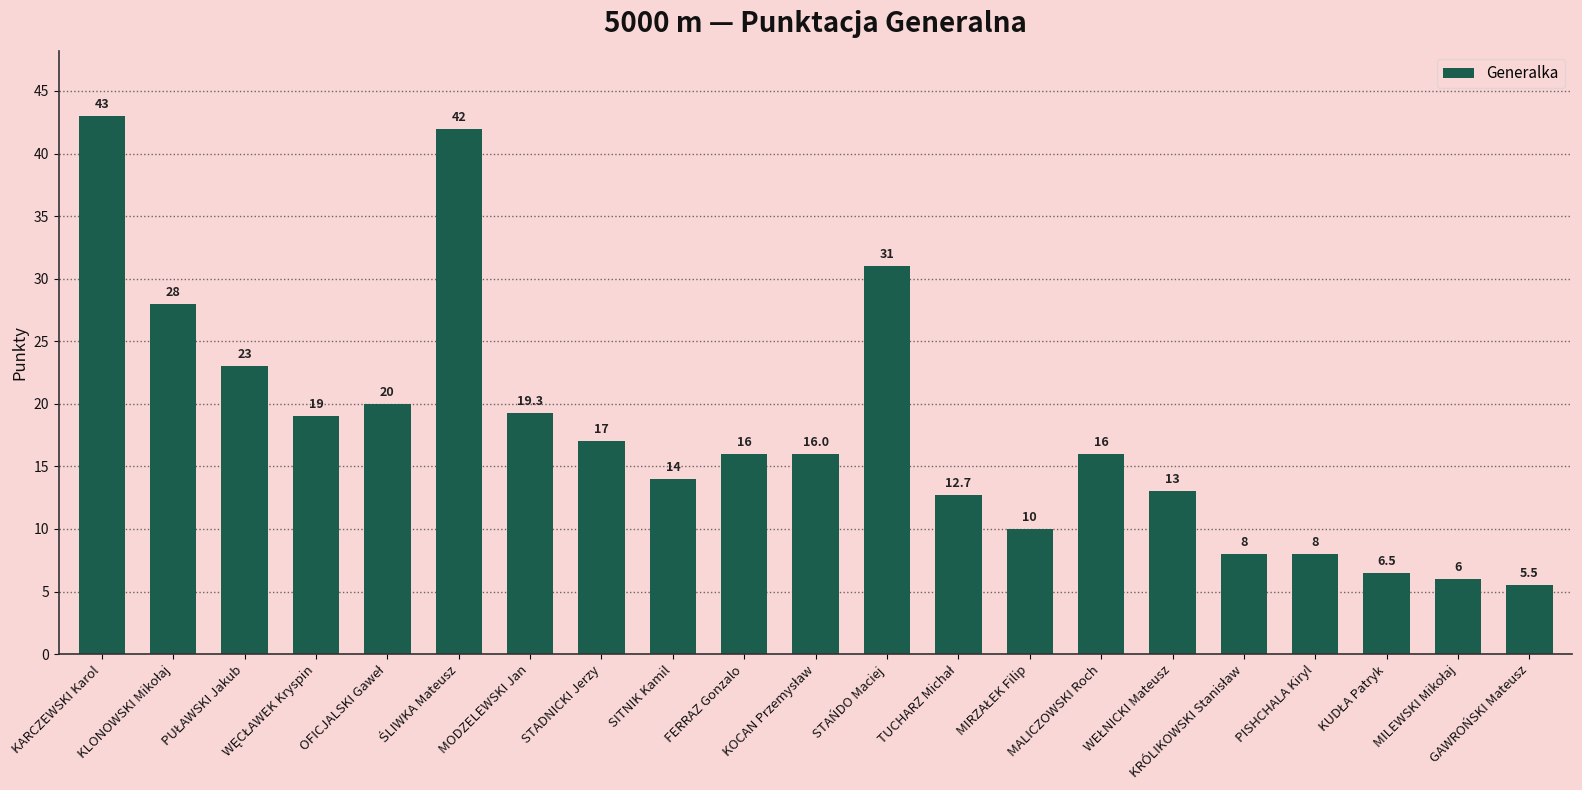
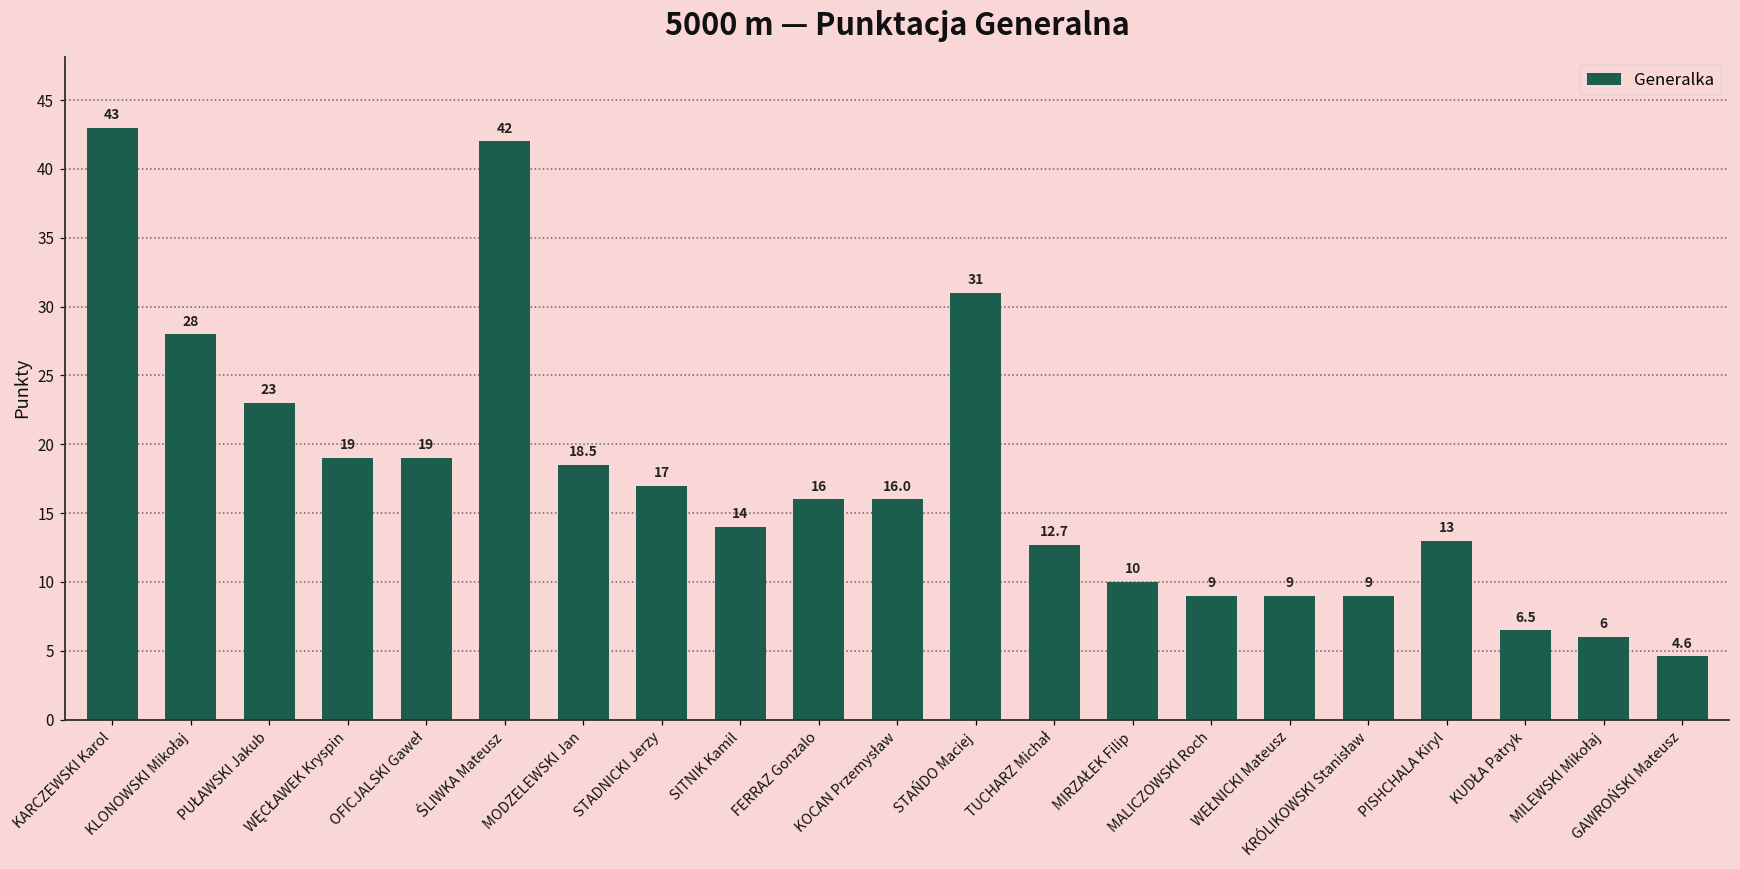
OFICJALSKI Gaweł: 20 -> 19
MODZELEWSKI Jan: 19.3 -> 18.5
MALICZOWSKI Roch: 16 -> 9
WEŁNICKI Mateusz: 13 -> 9
KRÓLIKOWSKI Stanisław: 8 -> 9
PISHCHALA Kiryl: 8 -> 13
GAWROŃSKI Mateusz: 5.5 -> 4.6
